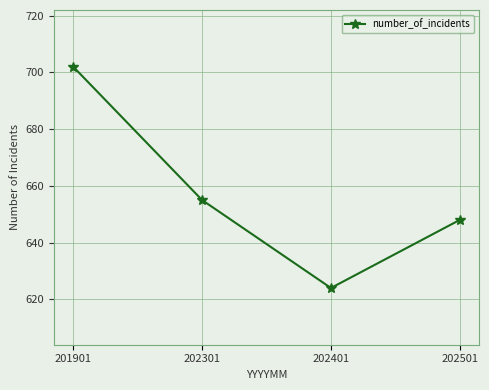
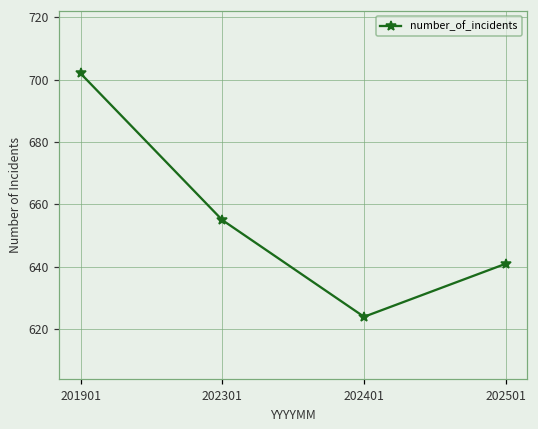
202501: 648 -> 641
